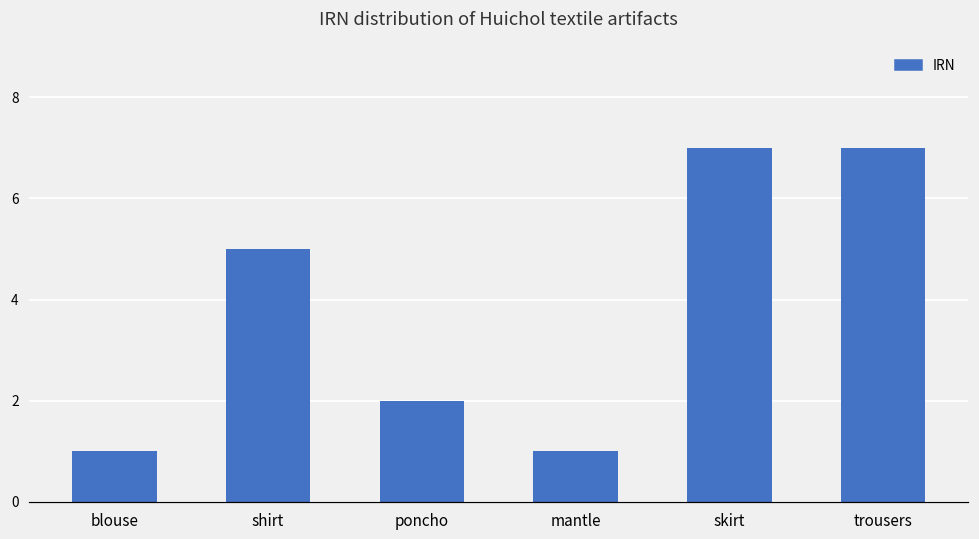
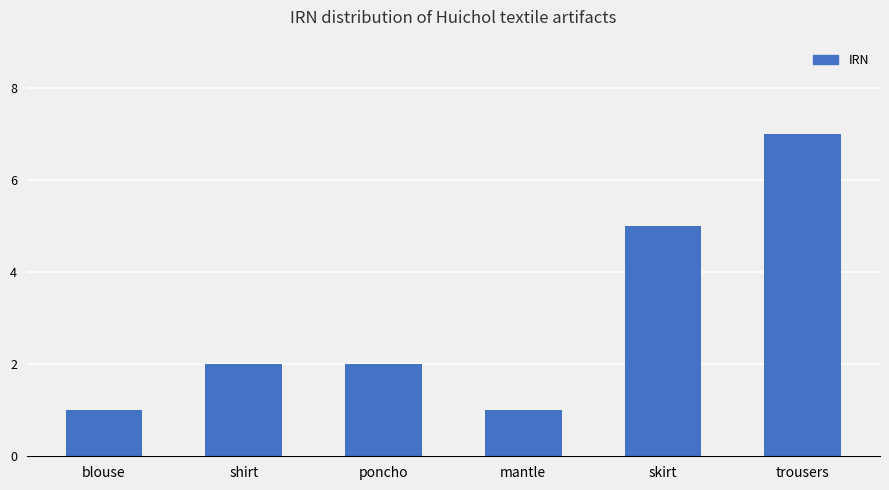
shirt: 5.0 -> 2.0
skirt: 7.0 -> 5.0
